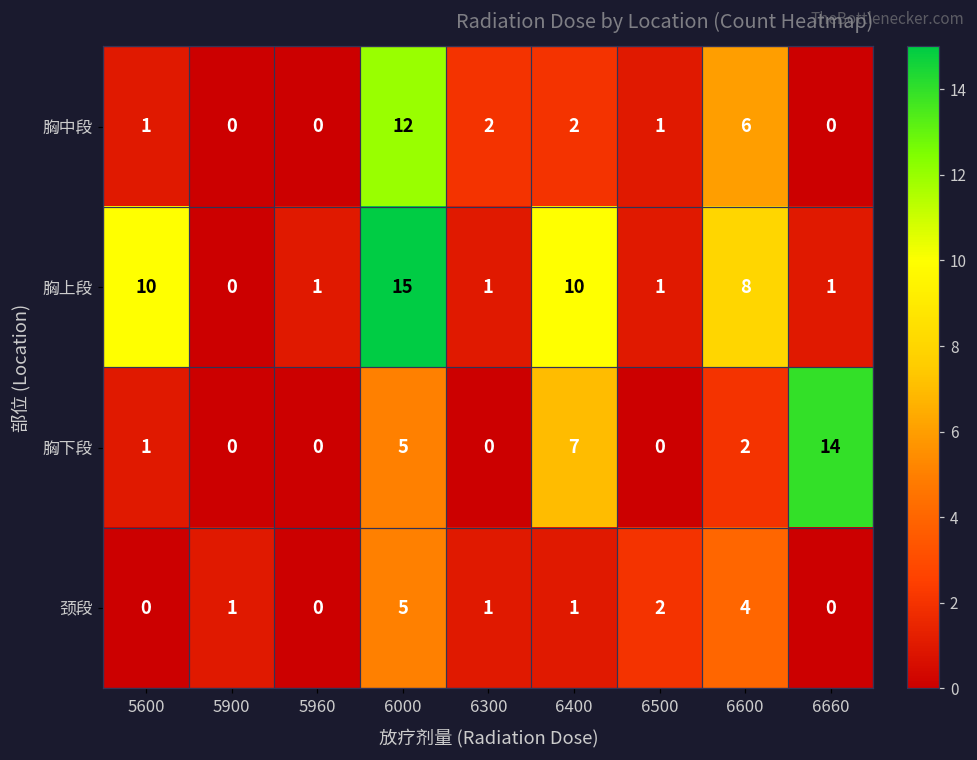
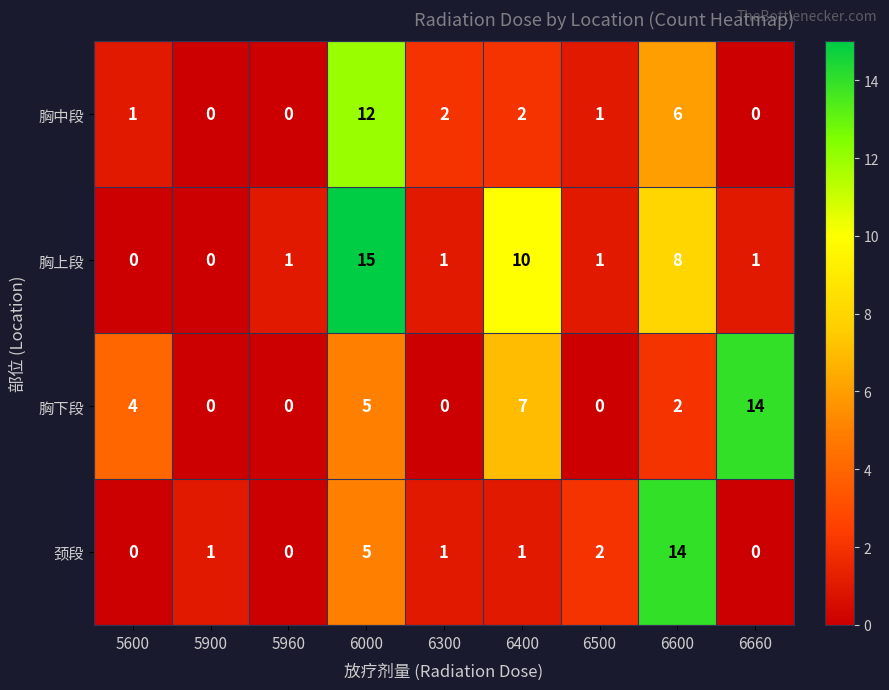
胸上段, 5600: 10 -> 0
胸下段, 5600: 1 -> 4
颈段, 6600: 4 -> 14
